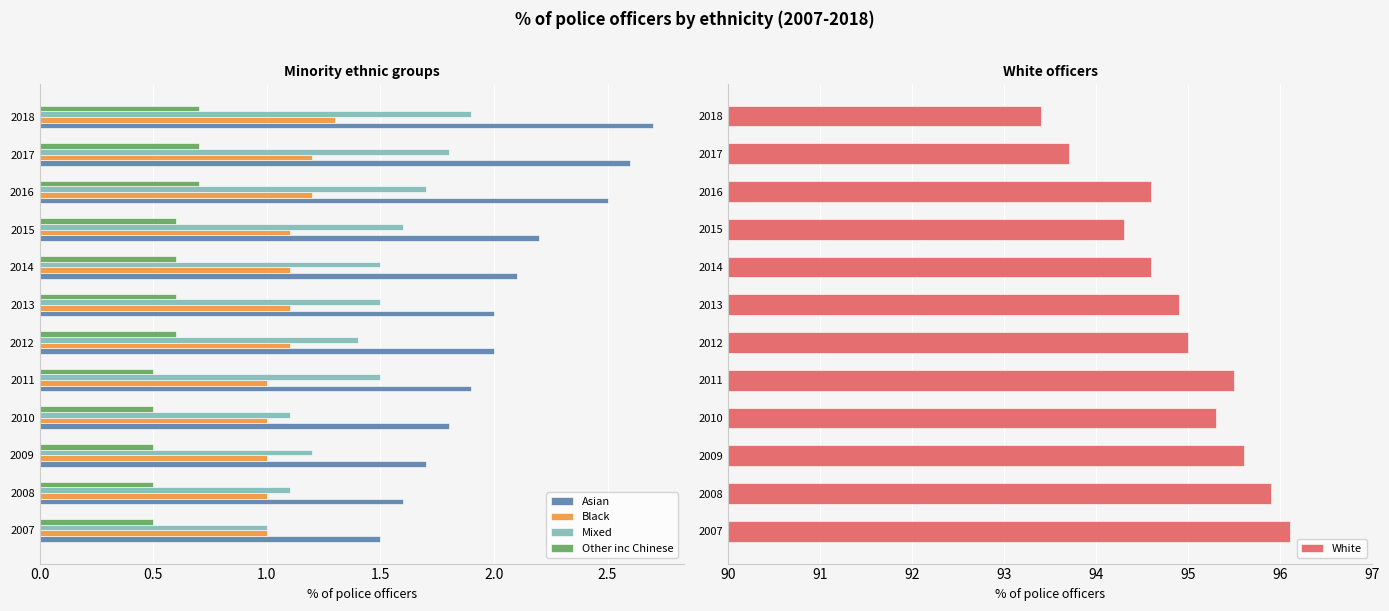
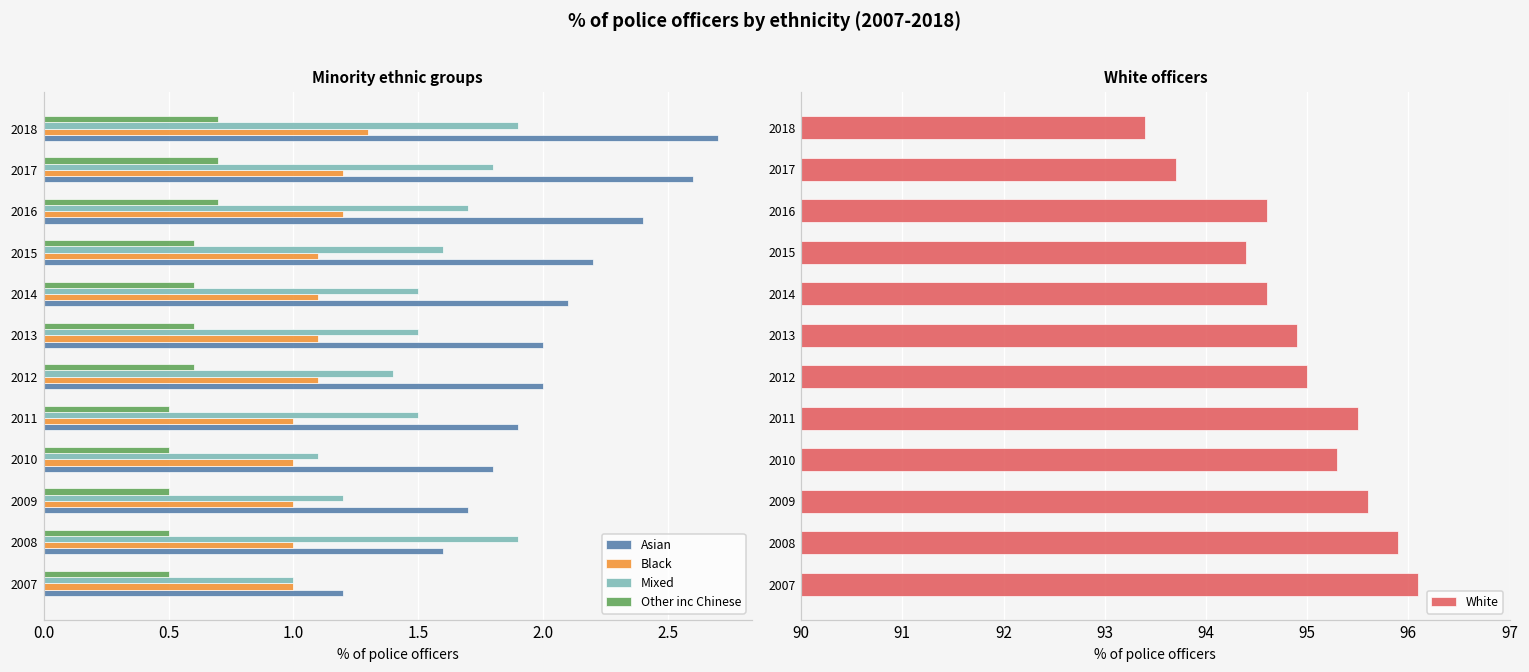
Minority ethnic groups, Asian, 2016: 2.5 -> 2.4
Minority ethnic groups, Mixed, 2008: 1.1 -> 1.9
Minority ethnic groups, Asian, 2007: 1.5 -> 1.2
White officers, 2015: 94.3 -> 94.4
